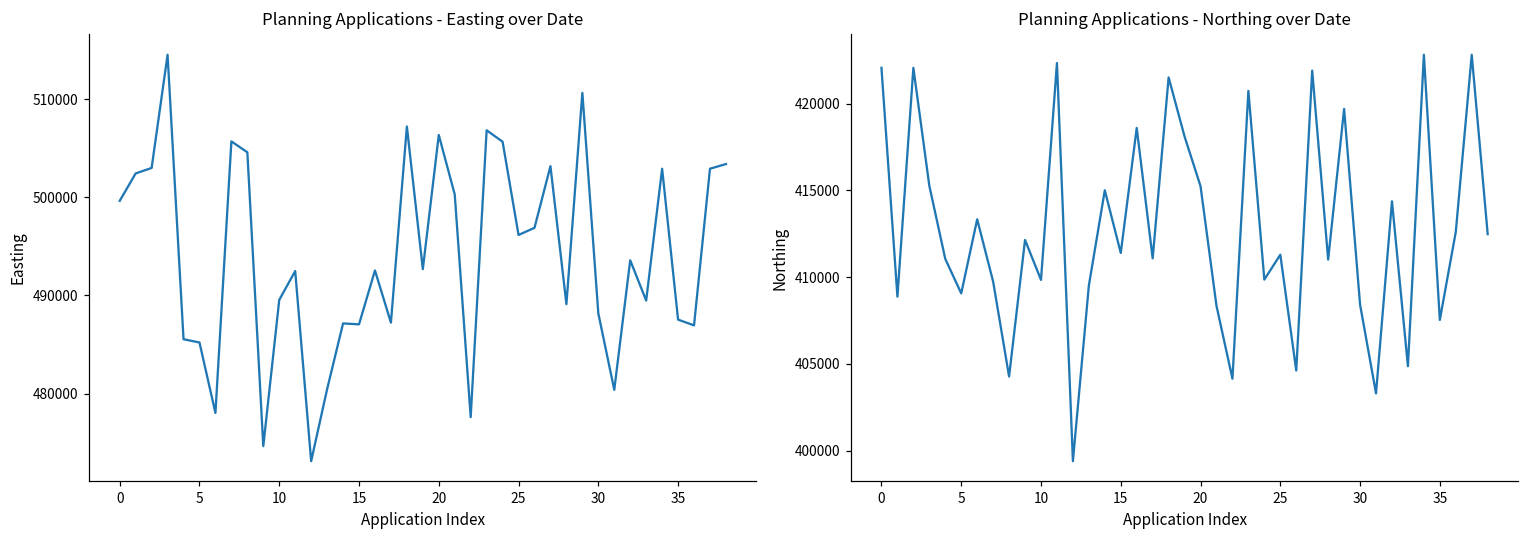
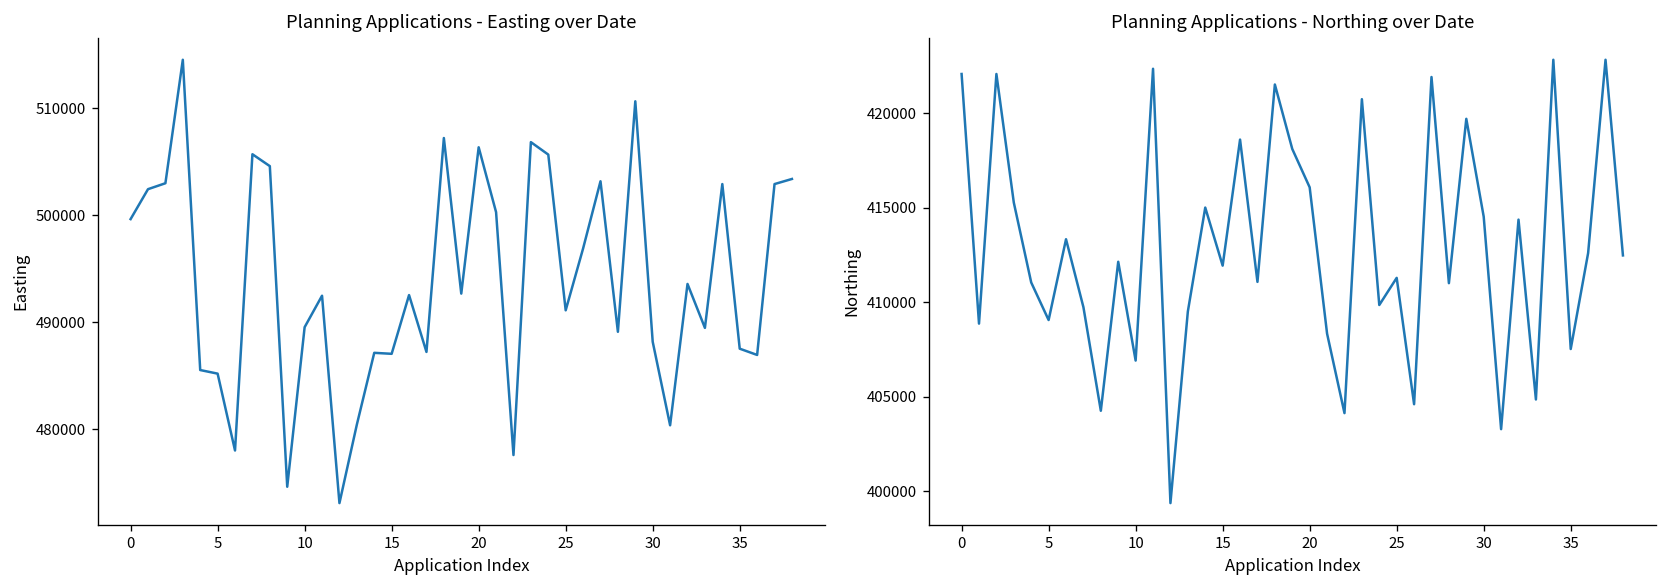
Planning Applications - Easting over Date, 25: 496000 -> 491000
Planning Applications - Northing over Date, 10: 409800 -> 406900
Planning Applications - Northing over Date, 15: 411400 -> 411900
Planning Applications - Northing over Date, 20: 415200 -> 416100
Planning Applications - Northing over Date, 30: 408400 -> 414500
